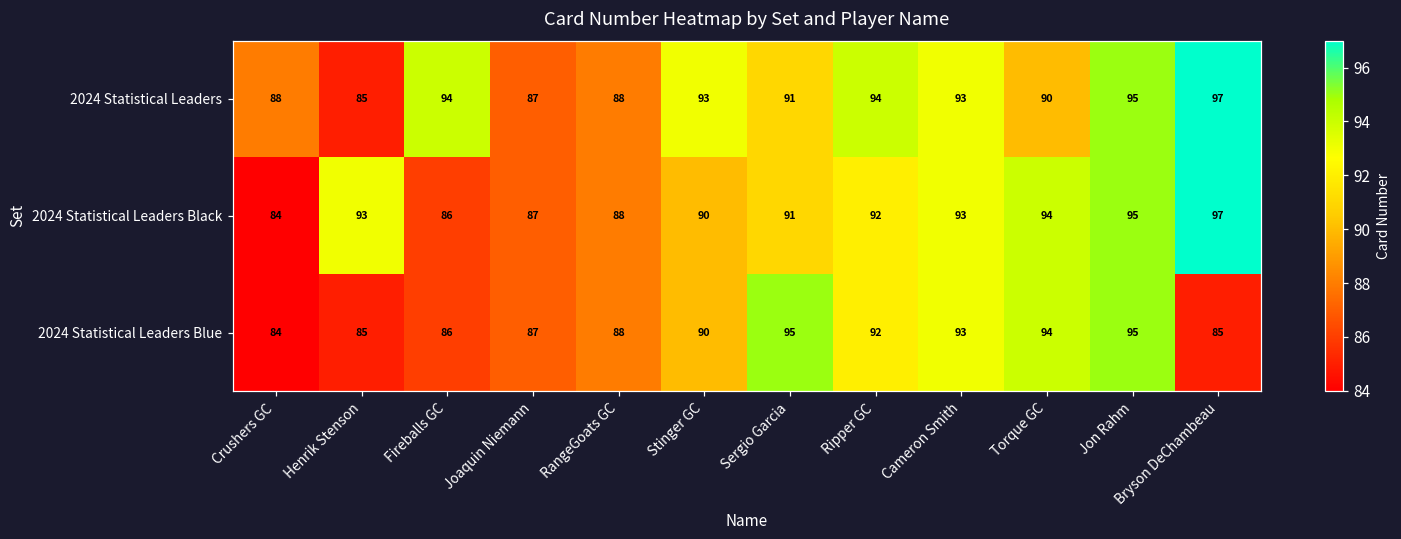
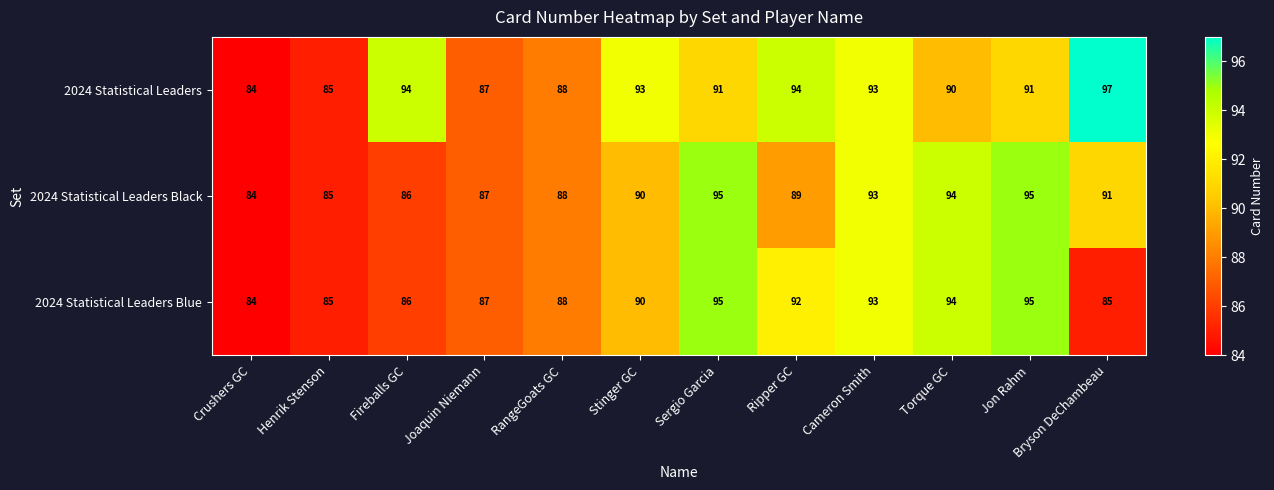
2024 Statistical Leaders, Crushers GC: 88 -> 84
2024 Statistical Leaders, Jon Rahm: 95 -> 91
2024 Statistical Leaders Black, Henrik Stenson: 93 -> 85
2024 Statistical Leaders Black, Sergio Garcia: 91 -> 95
2024 Statistical Leaders Black, Ripper GC: 92 -> 89
2024 Statistical Leaders Black, Bryson DeChambeau: 97 -> 91
